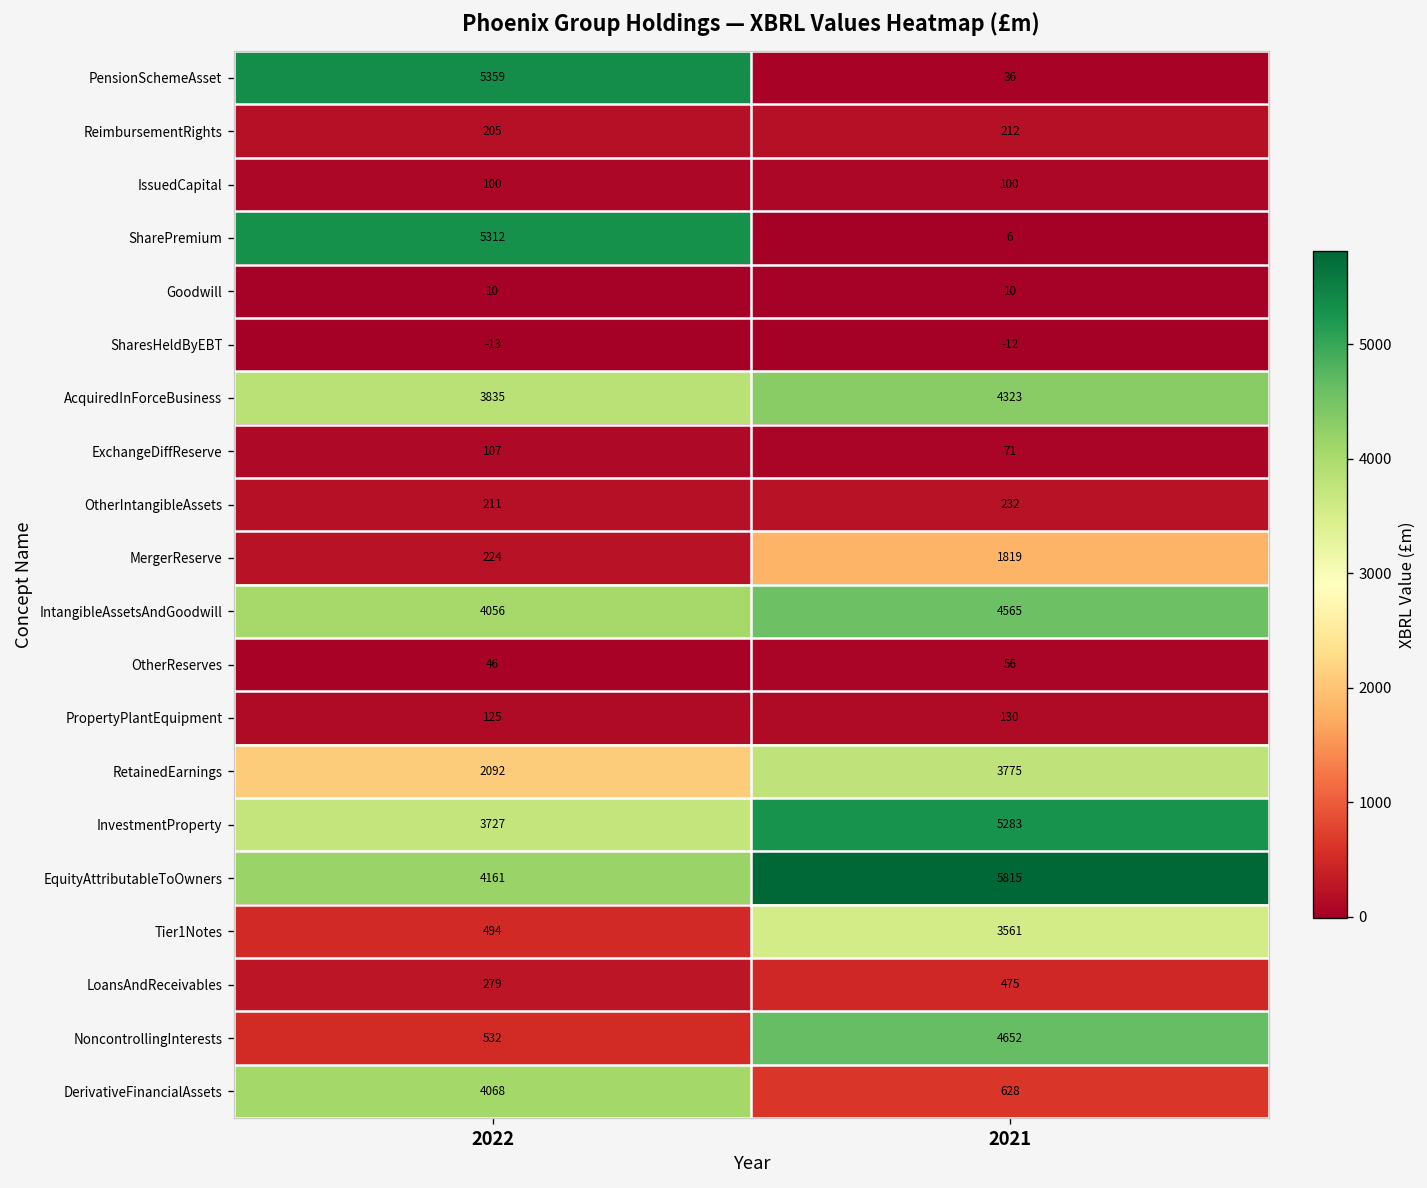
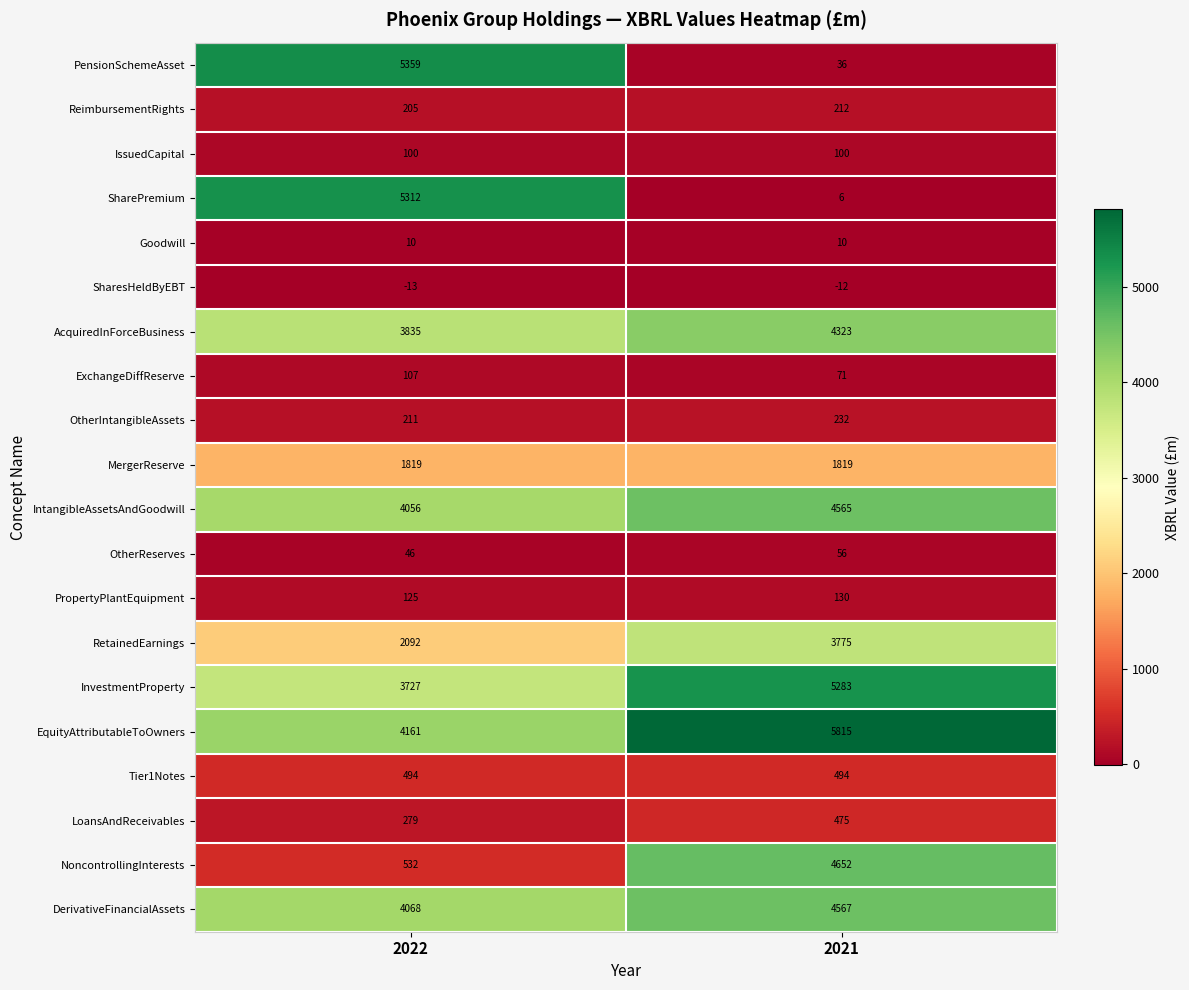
MergerReserve, 2022: 224 -> 1819
Tier1Notes, 2021: 3561 -> 494
DerivativeFinancialAssets, 2021: 628 -> 4567
